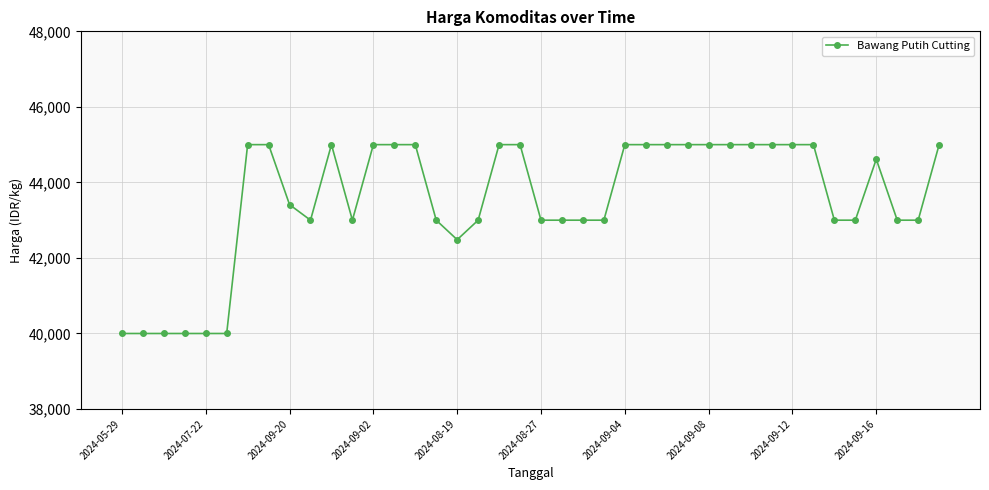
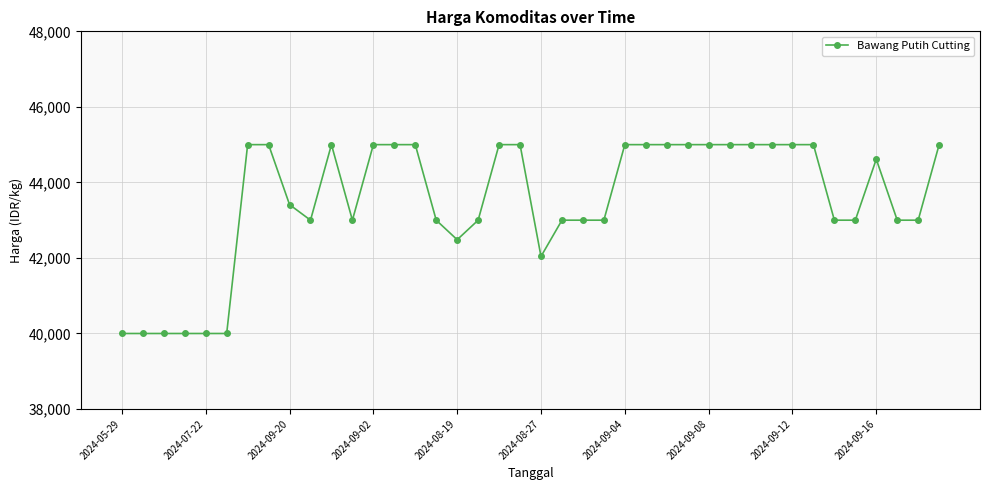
2024-08-27: 43,000 -> 42,000
